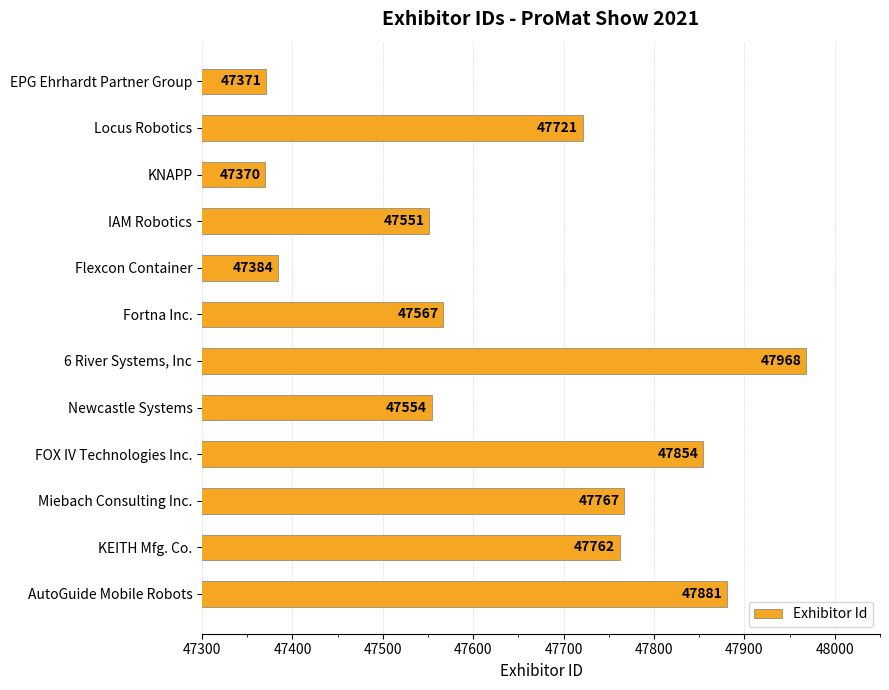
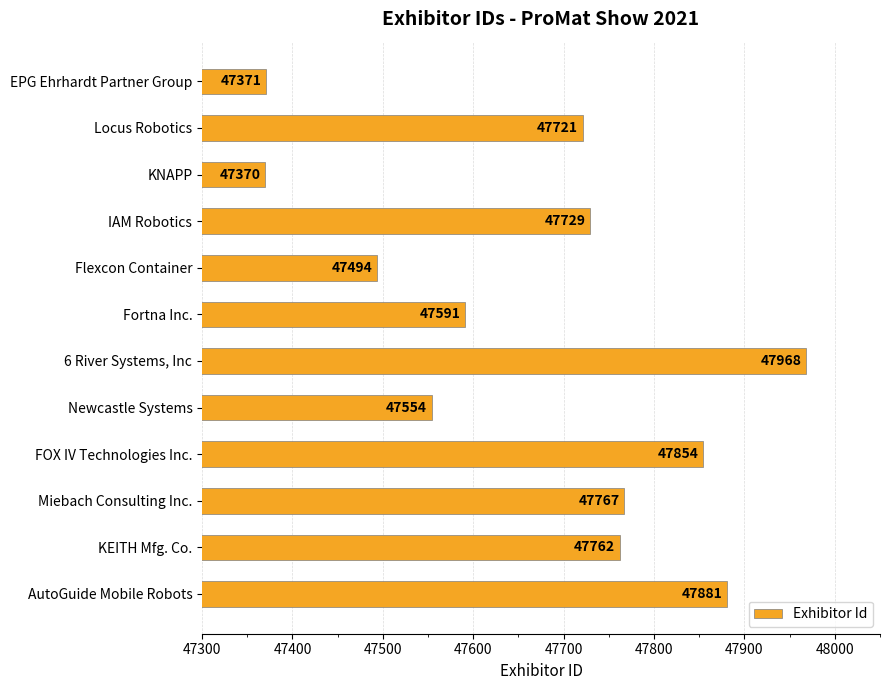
IAM Robotics: 47551 -> 47729
Flexcon Container: 47384 -> 47494
Fortna Inc.: 47567 -> 47591
